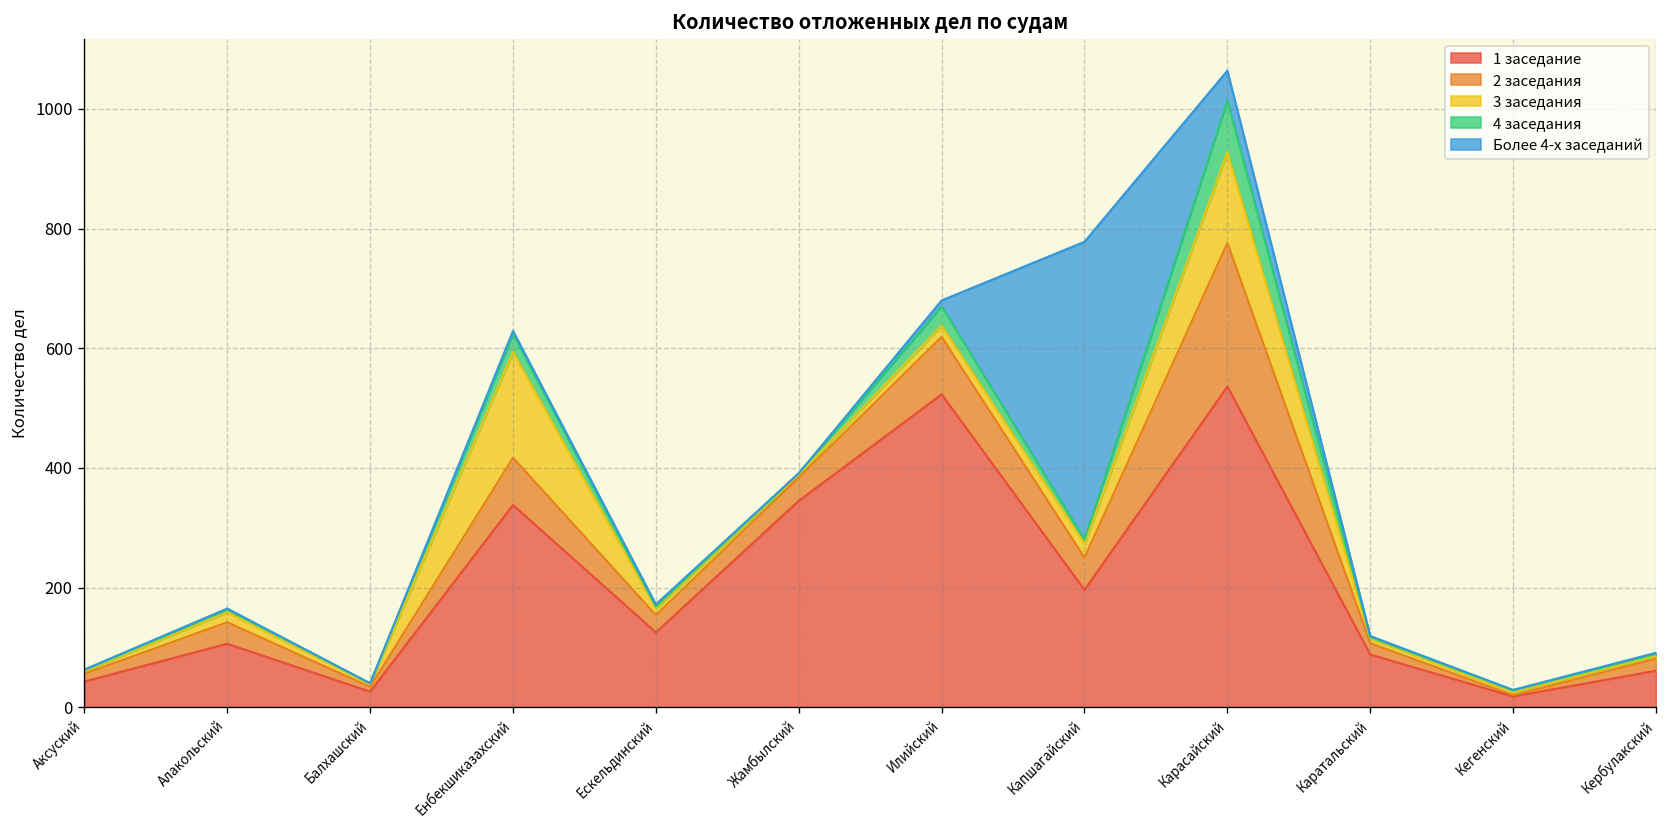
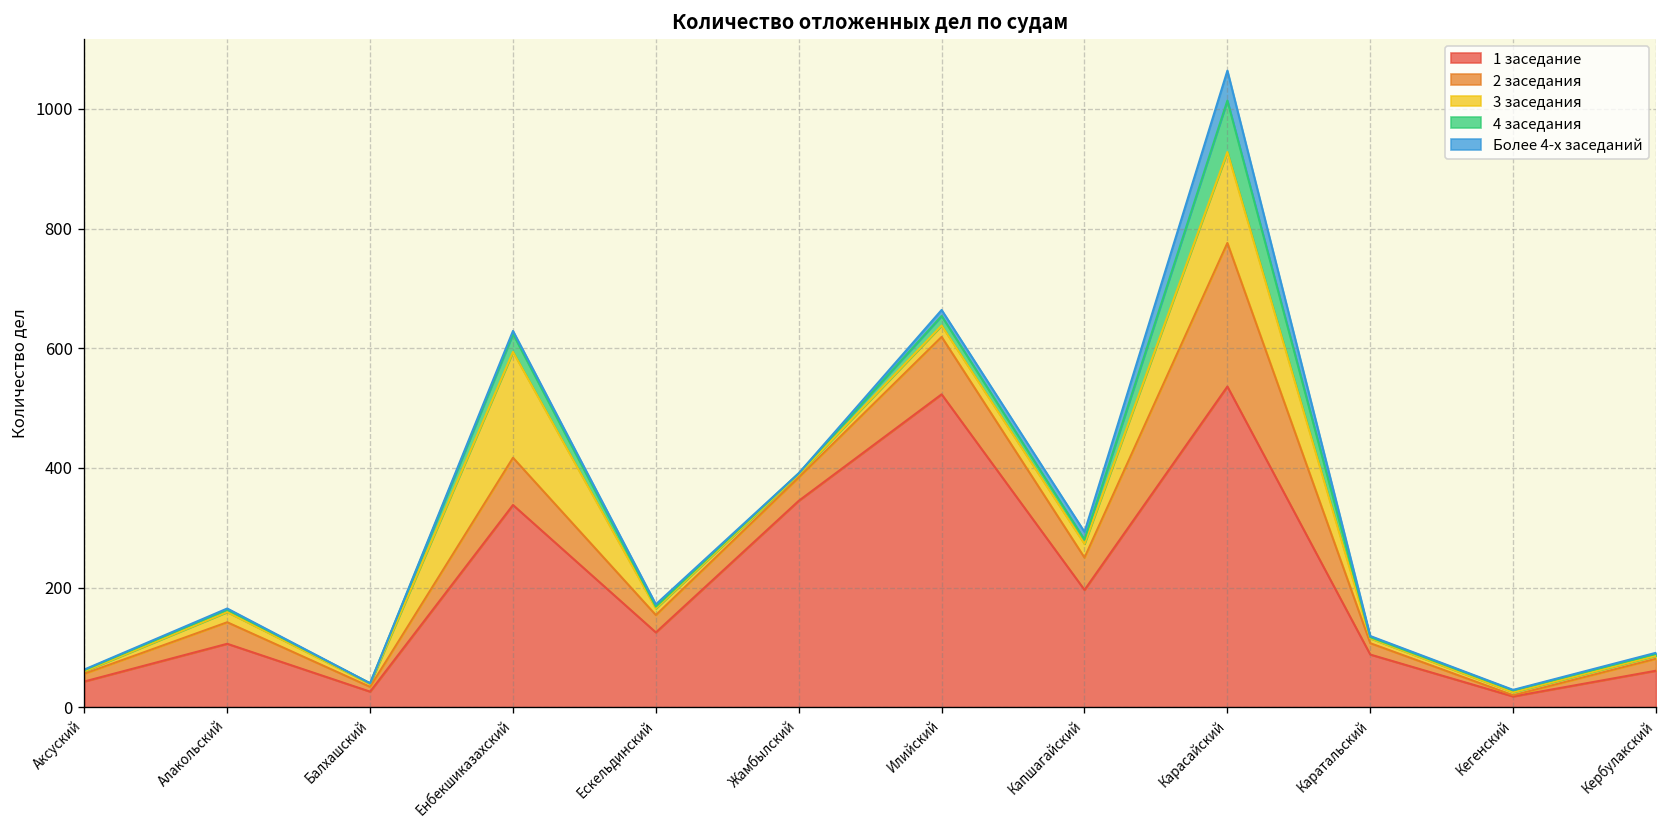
4 заседания, Илийский: 30 -> 20
Более 4-х заседаний, Капшагайский: 500 -> 10
